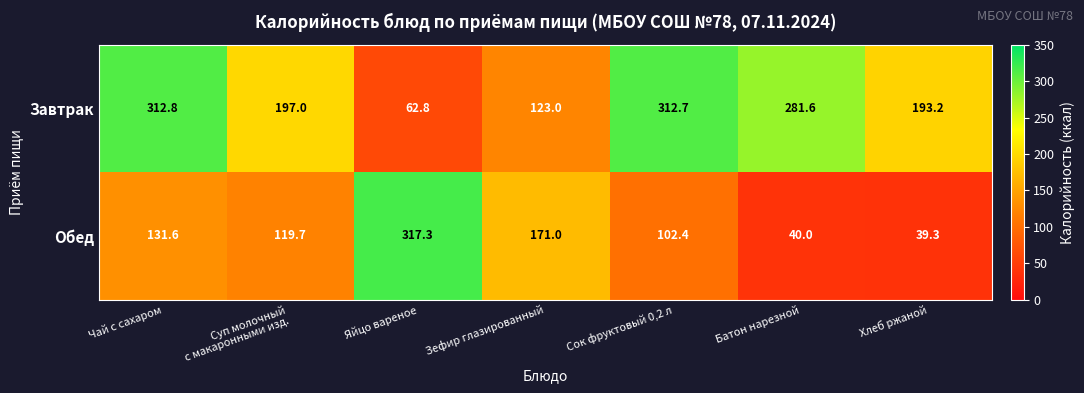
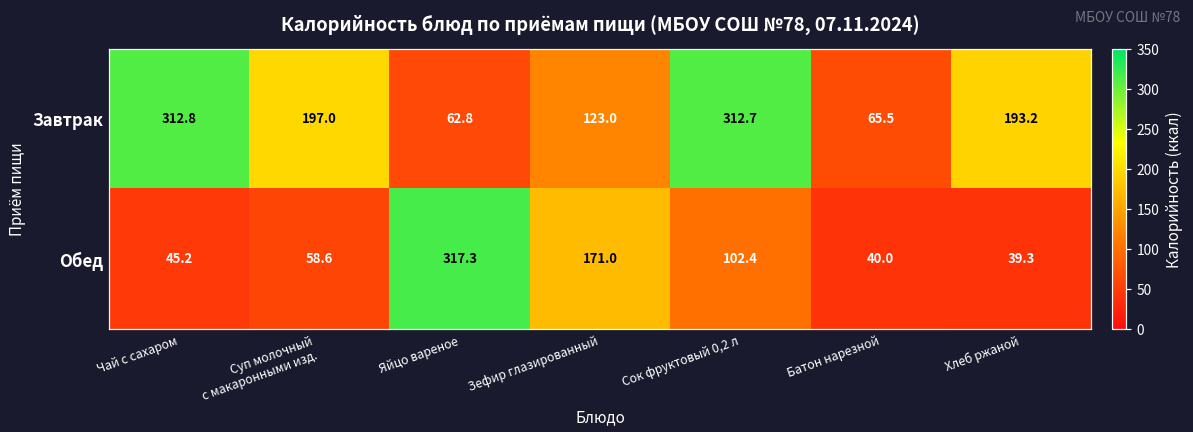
Завтрак, Батон нарезной: 281.6 -> 65.5
Обед, Чай с сахаром: 131.6 -> 45.2
Обед, Суп молочный с макаронными изд.: 119.7 -> 58.6
